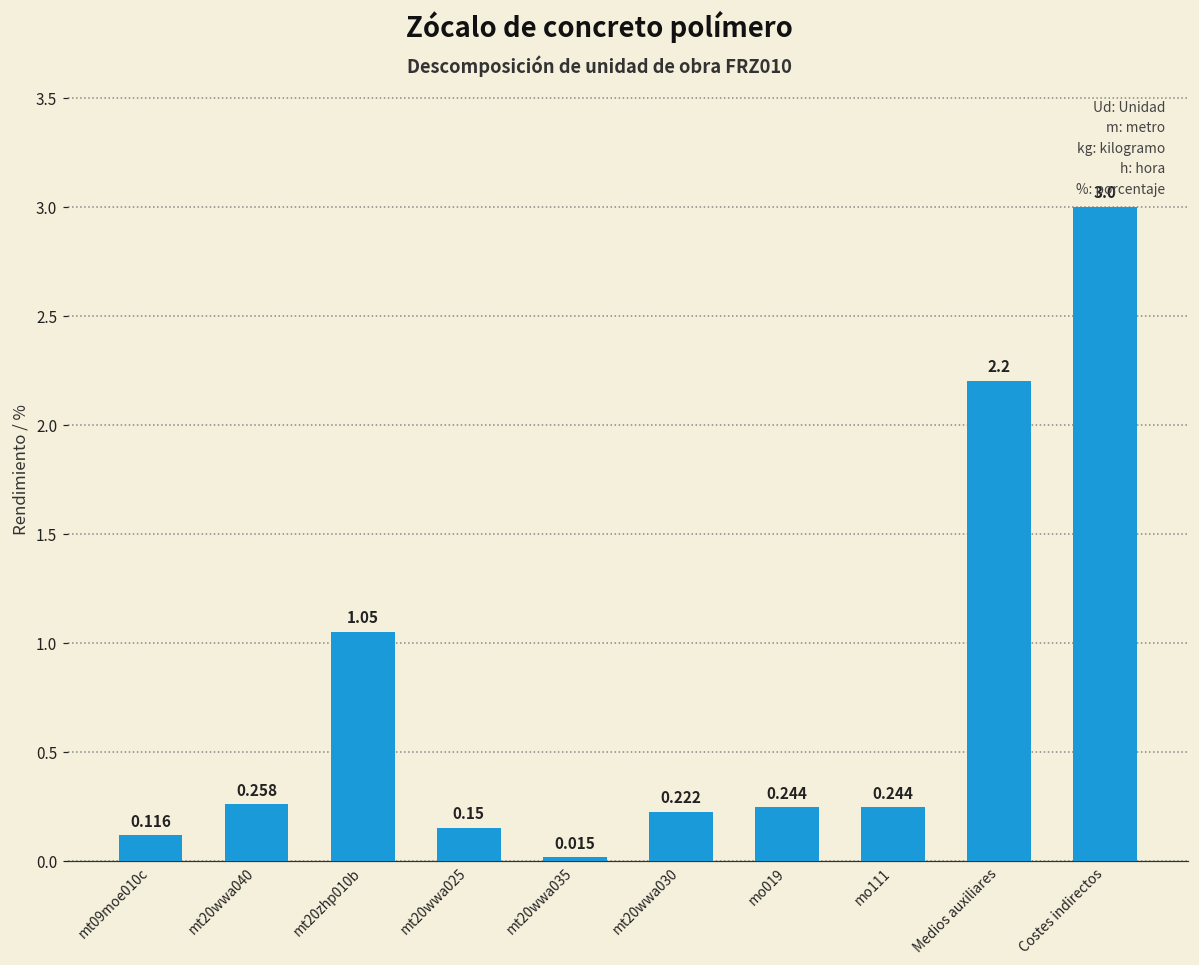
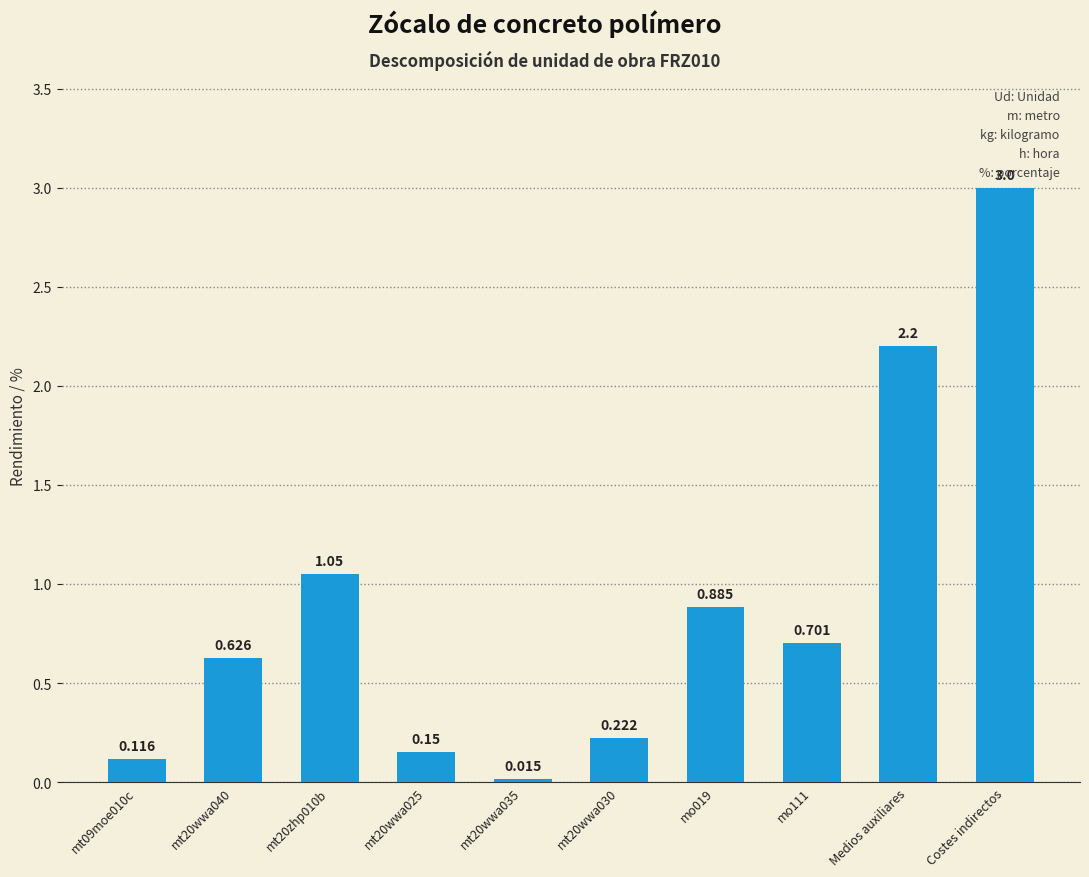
mt20wwa040: 0.258 -> 0.626
mo019: 0.244 -> 0.885
mo111: 0.244 -> 0.701
